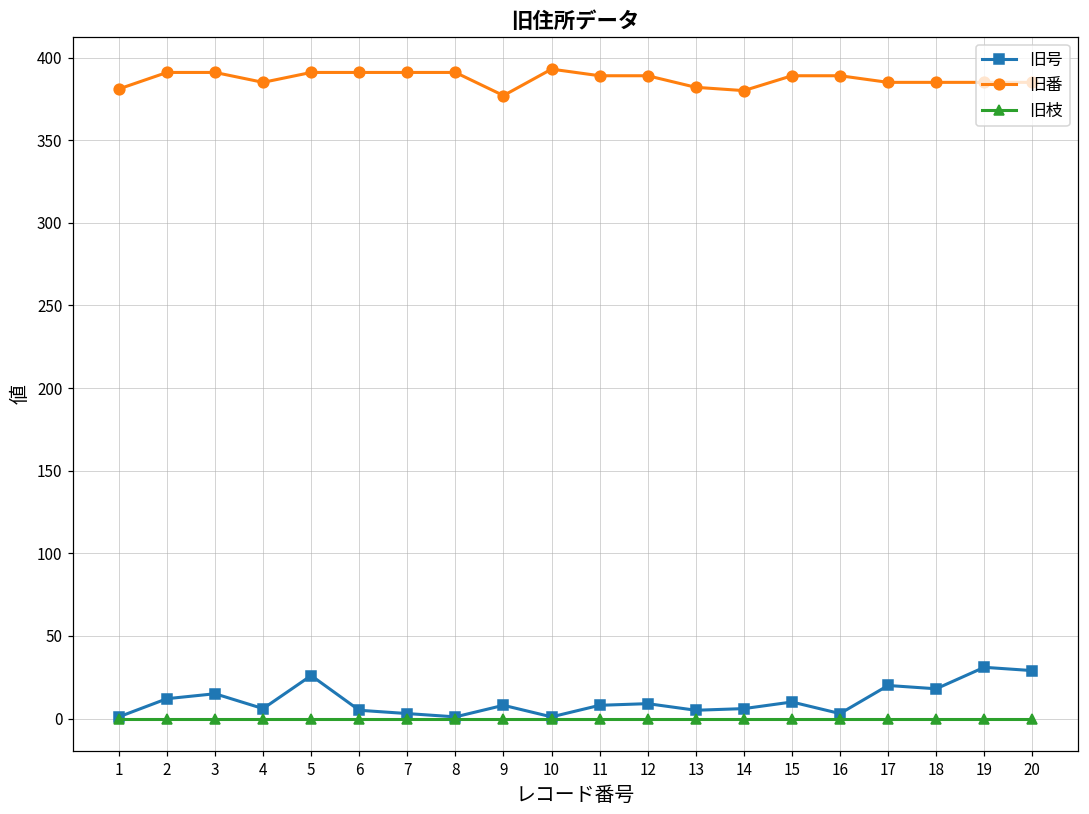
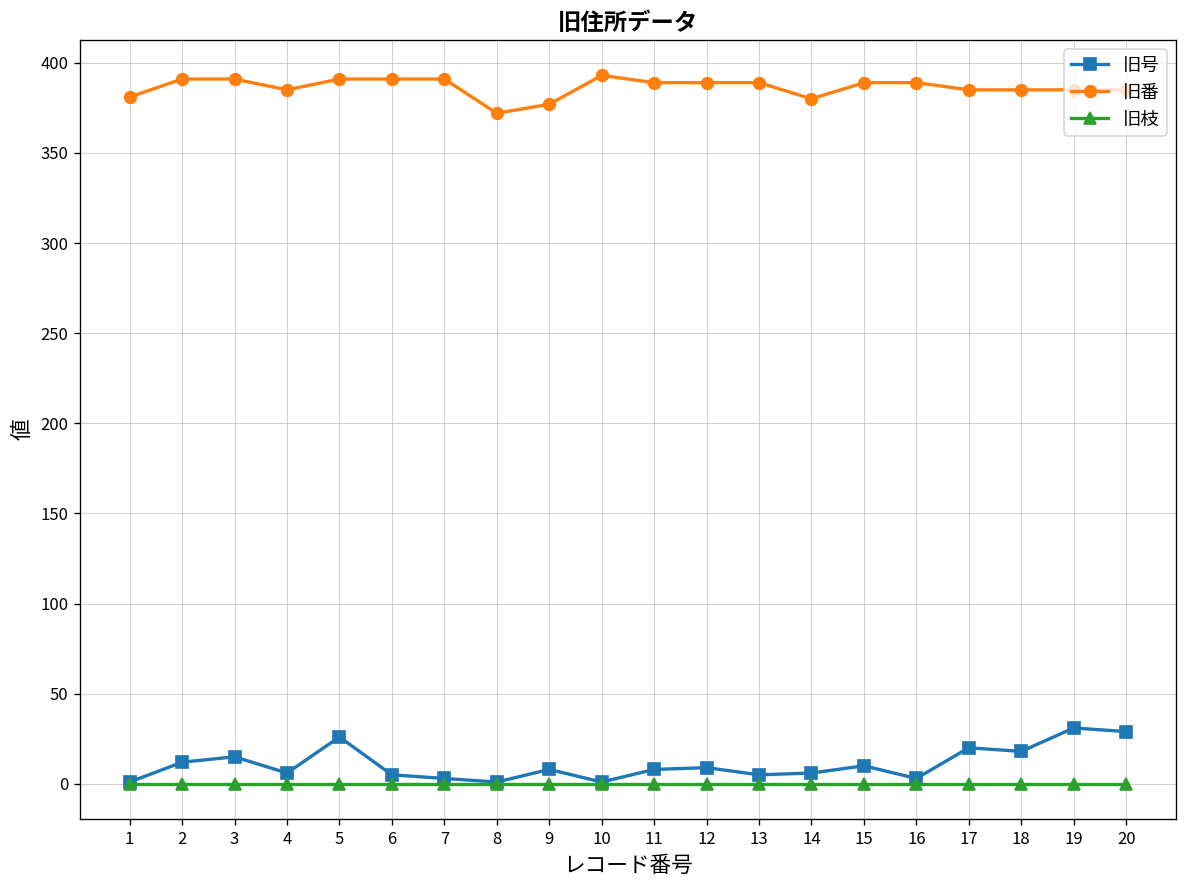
旧番, 8: 391 -> 372
旧番, 13: 382 -> 389
